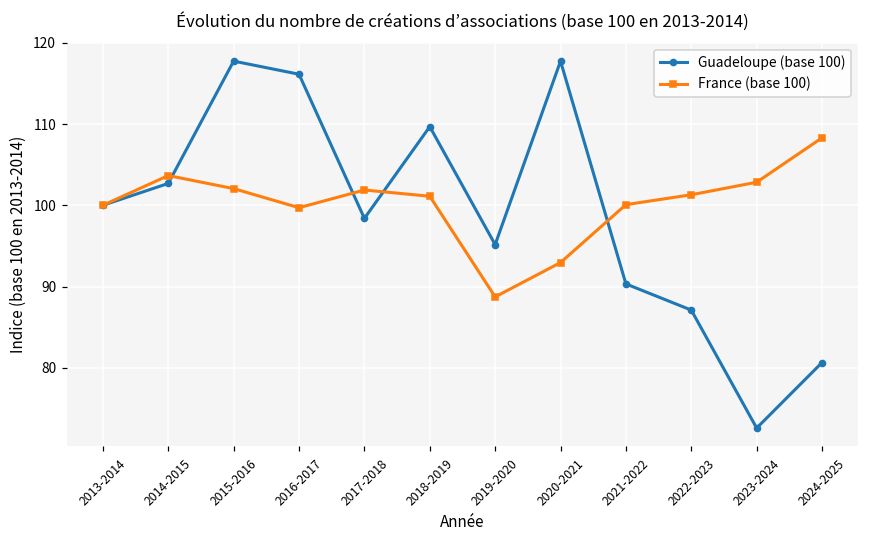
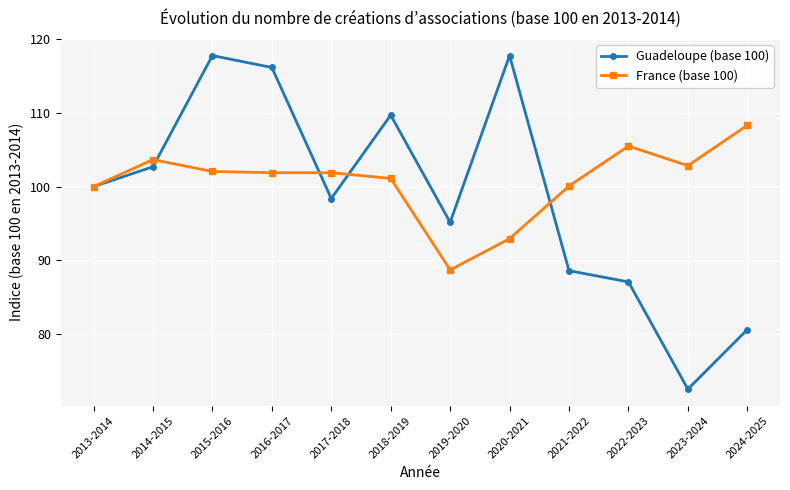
France (base 100), 2016-2017: 100 -> 102
Guadeloupe (base 100), 2021-2022: 90 -> 89
France (base 100), 2022-2023: 101 -> 105
